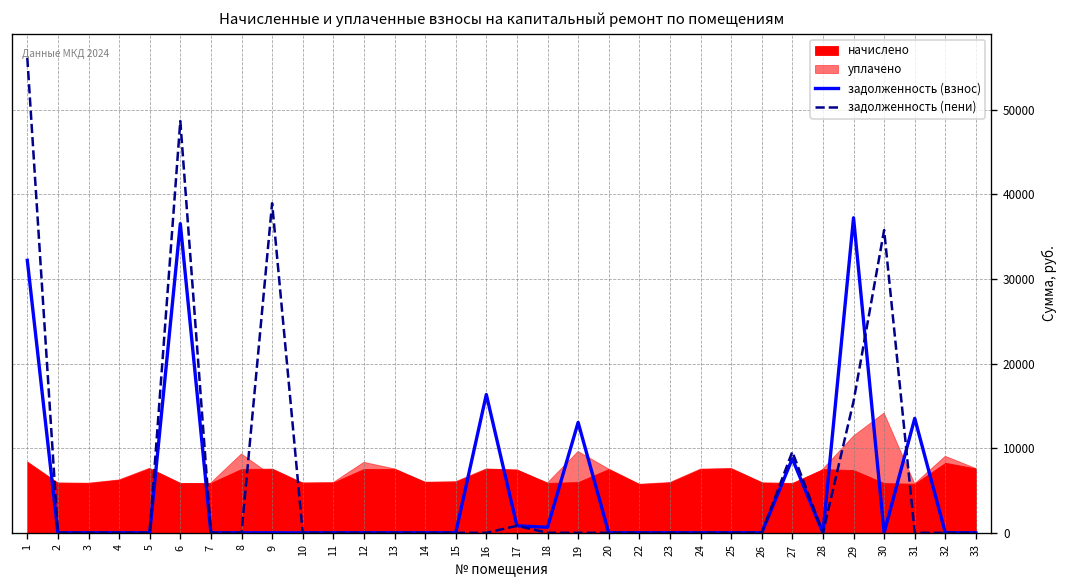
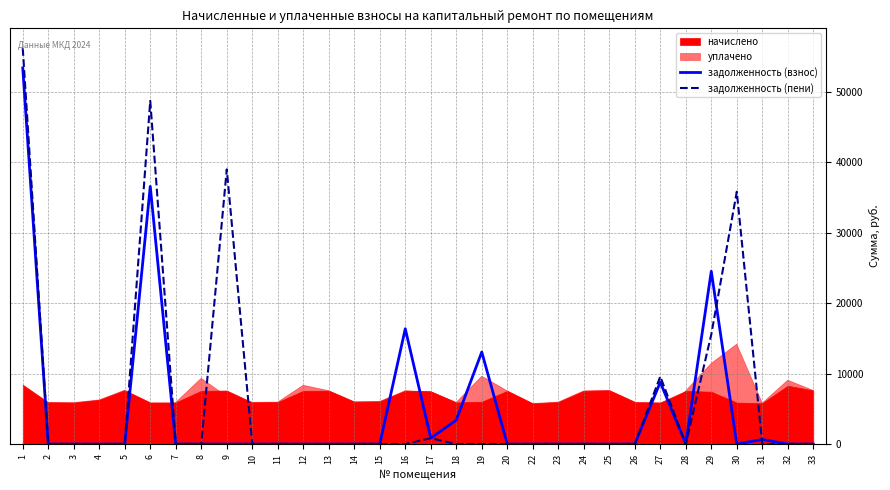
задолженность (взнос), 1: 32000 -> 53000
задолженность (взнос), 18: 1000 -> 3000
задолженность (взнос), 29: 37000 -> 25000
задолженность (взнос), 31: 14000 -> 1000
